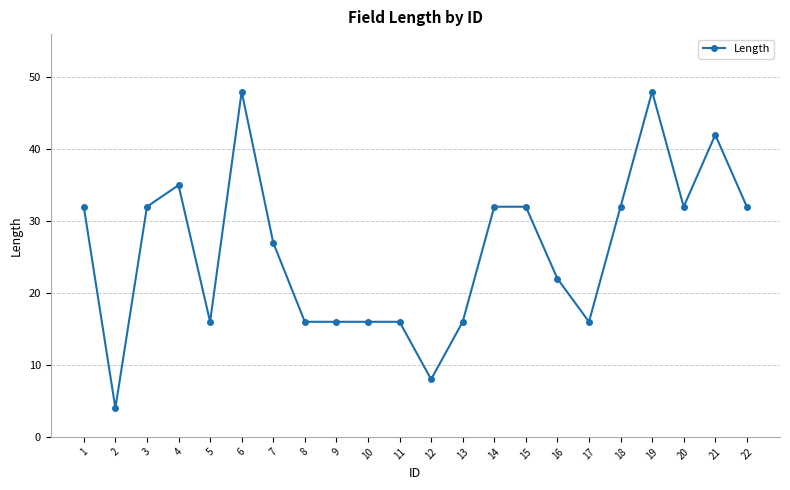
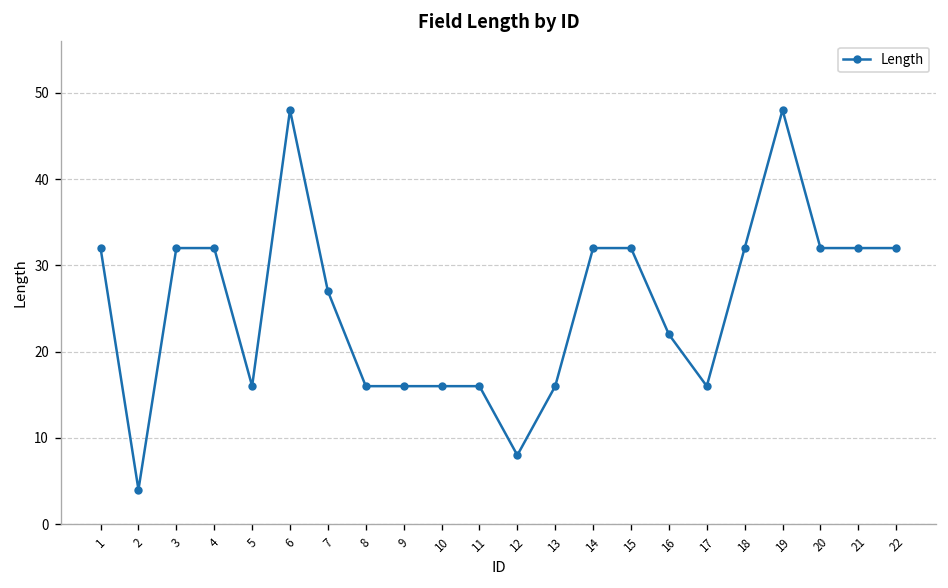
4: 35 -> 32
21: 42 -> 32
